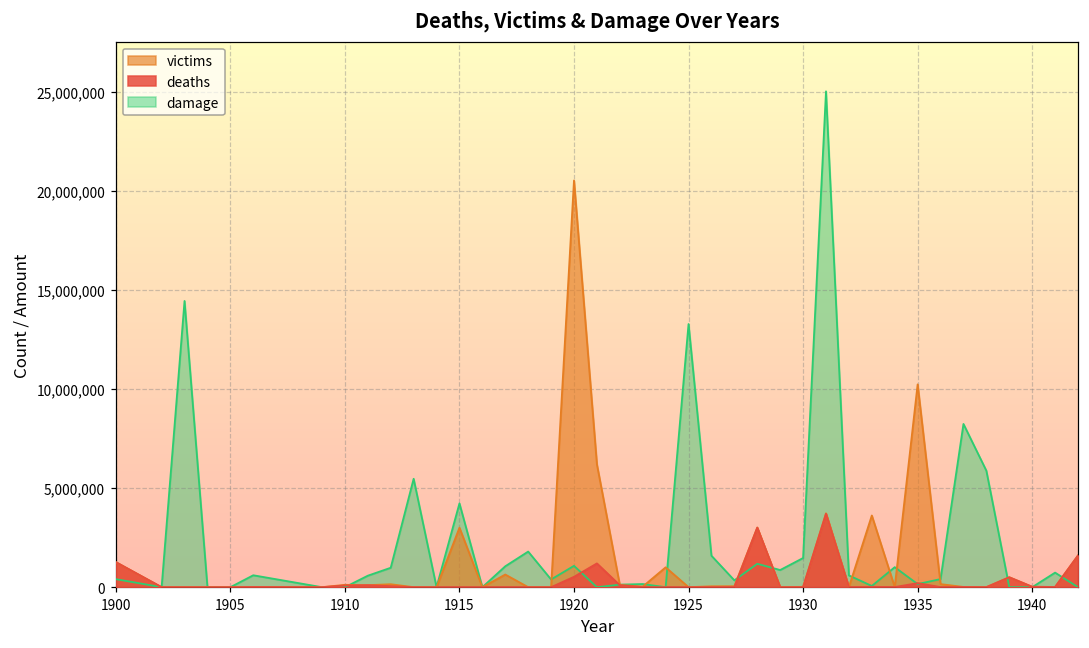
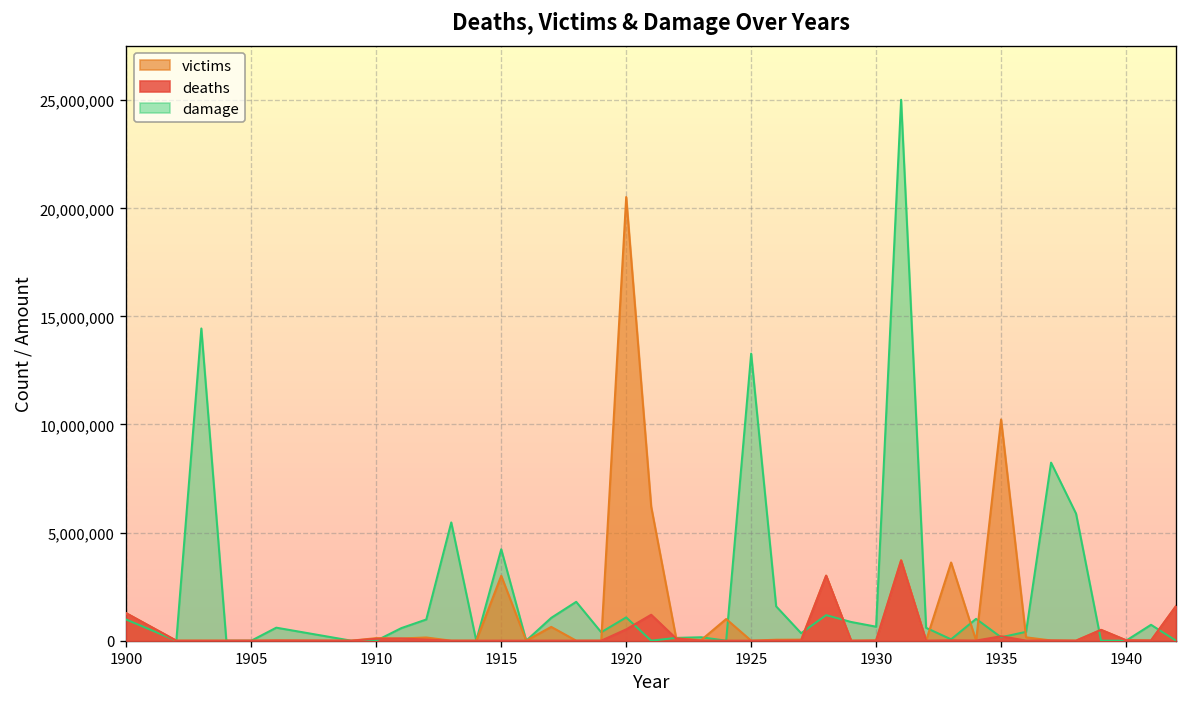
damage, 1900: 400,000 -> 1,000,000
damage, 1930: 1,500,000 -> 600,000
